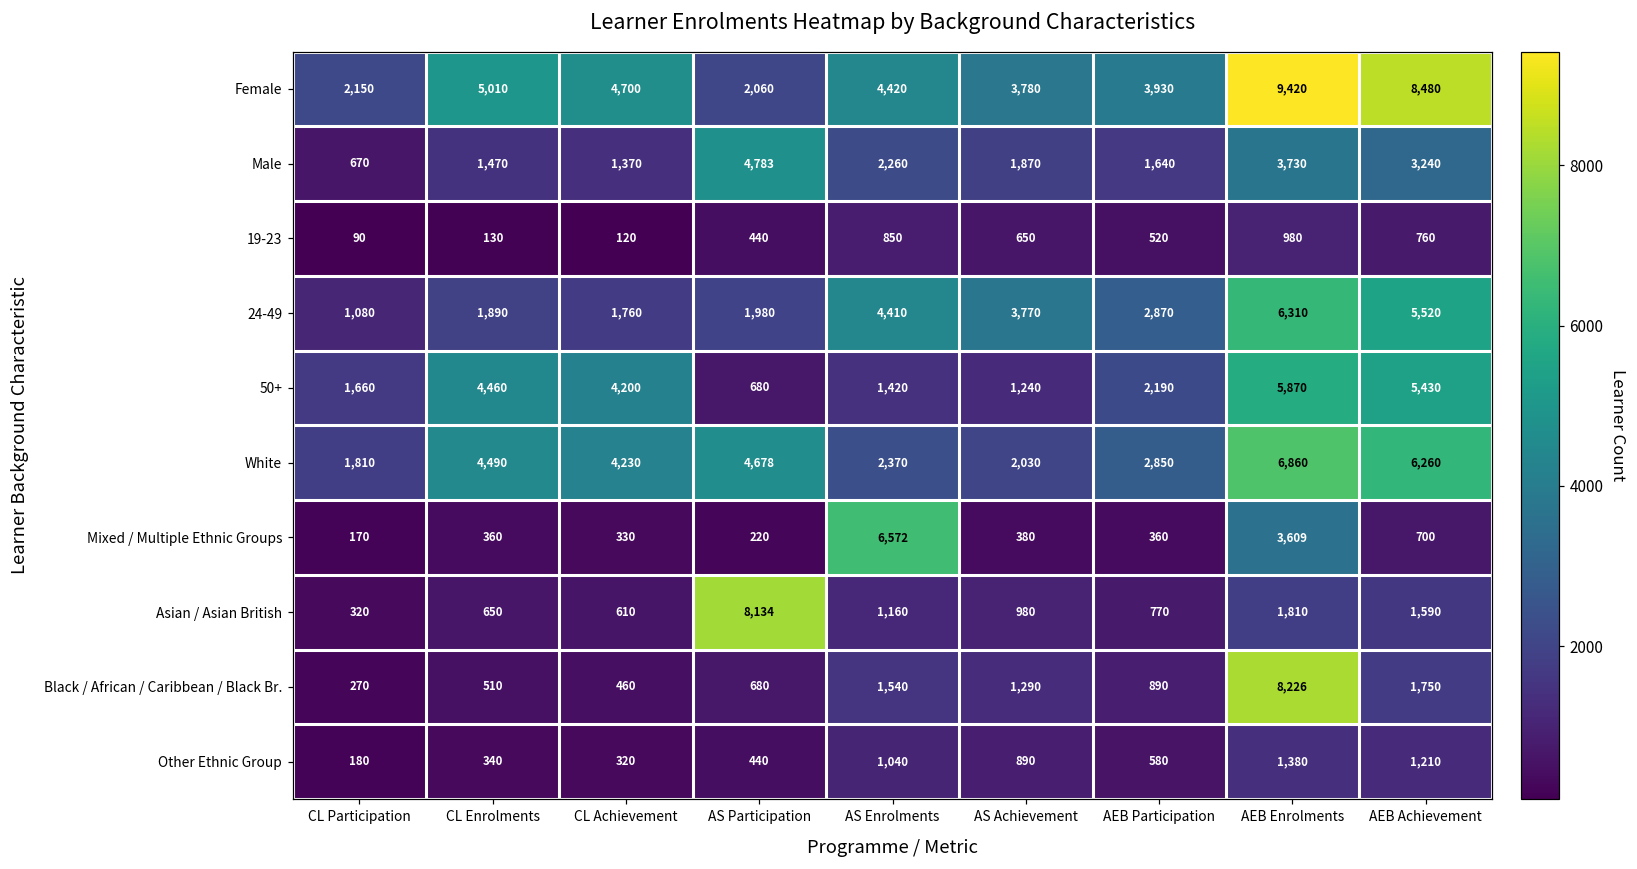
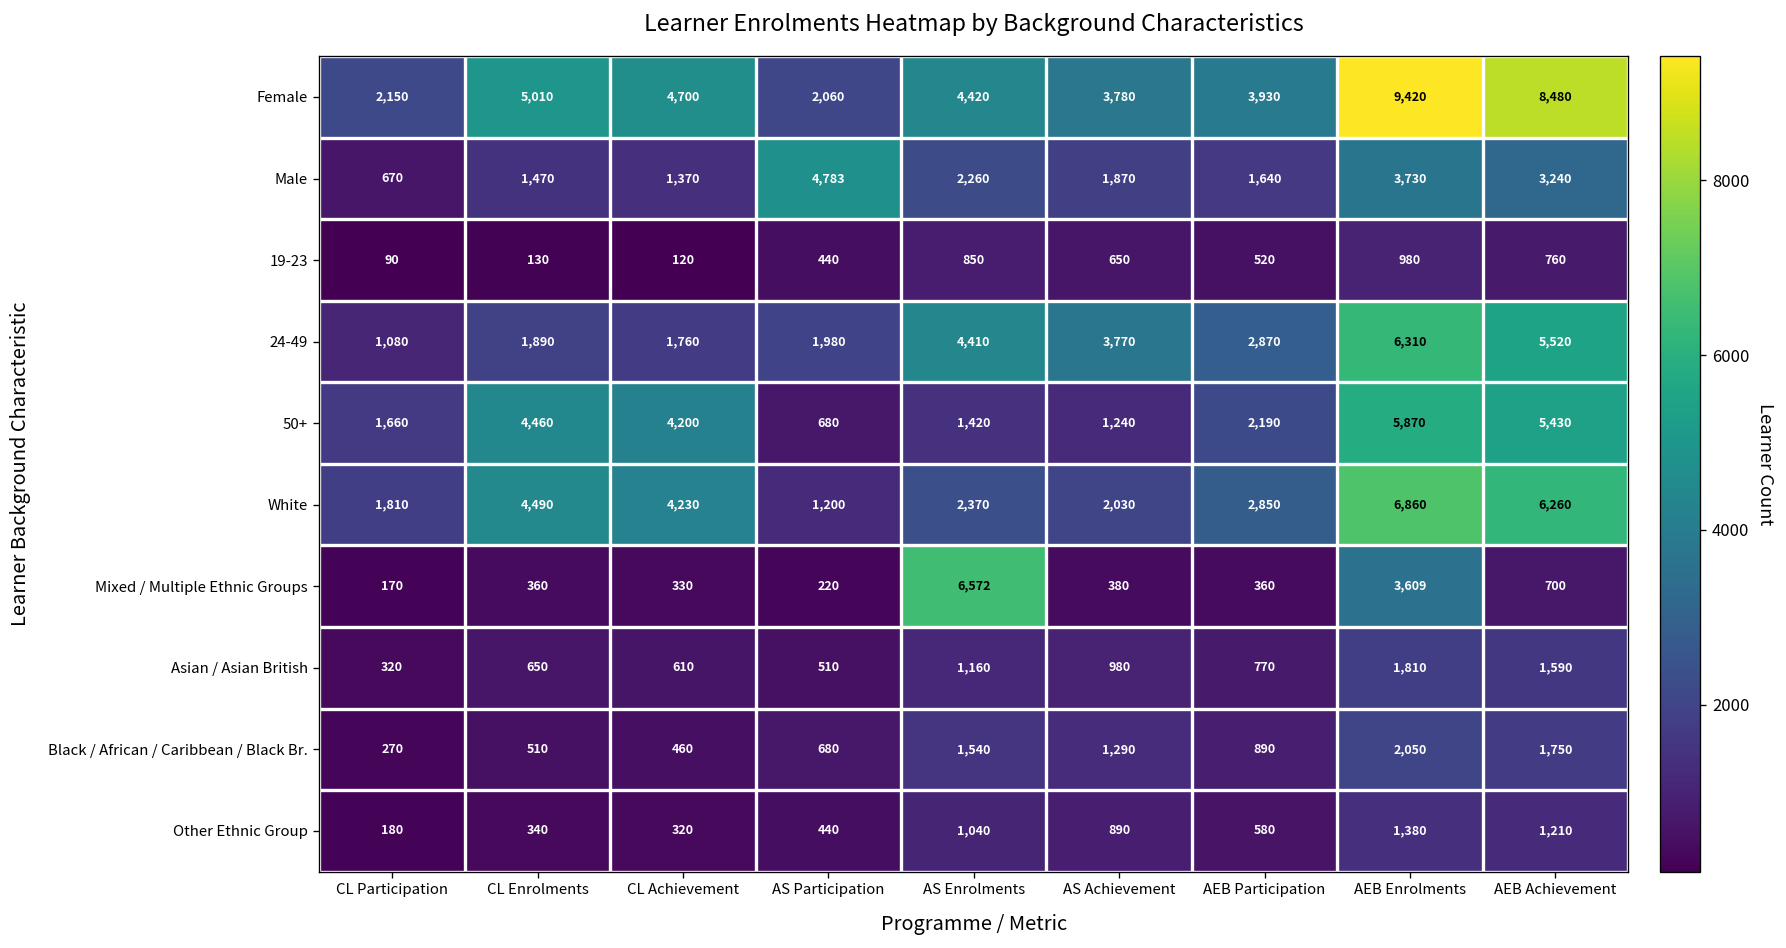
White, AS Participation: 4,678 -> 1,200
Asian / Asian British, AS Participation: 8,134 -> 510
Black / African / Caribbean / Black Br., AEB Enrolments: 8,226 -> 2,050
